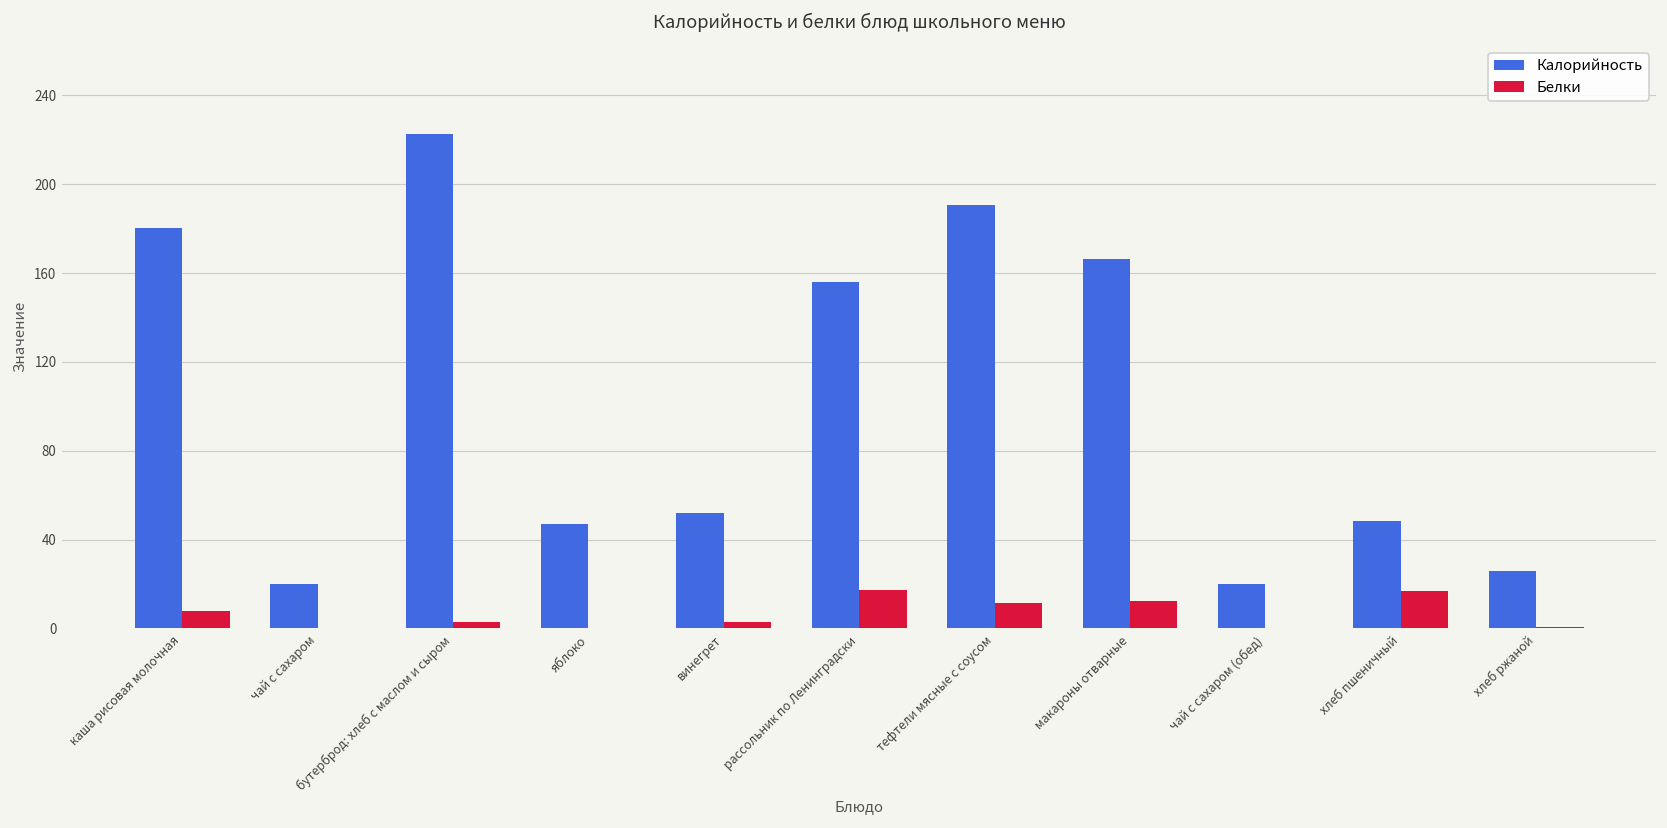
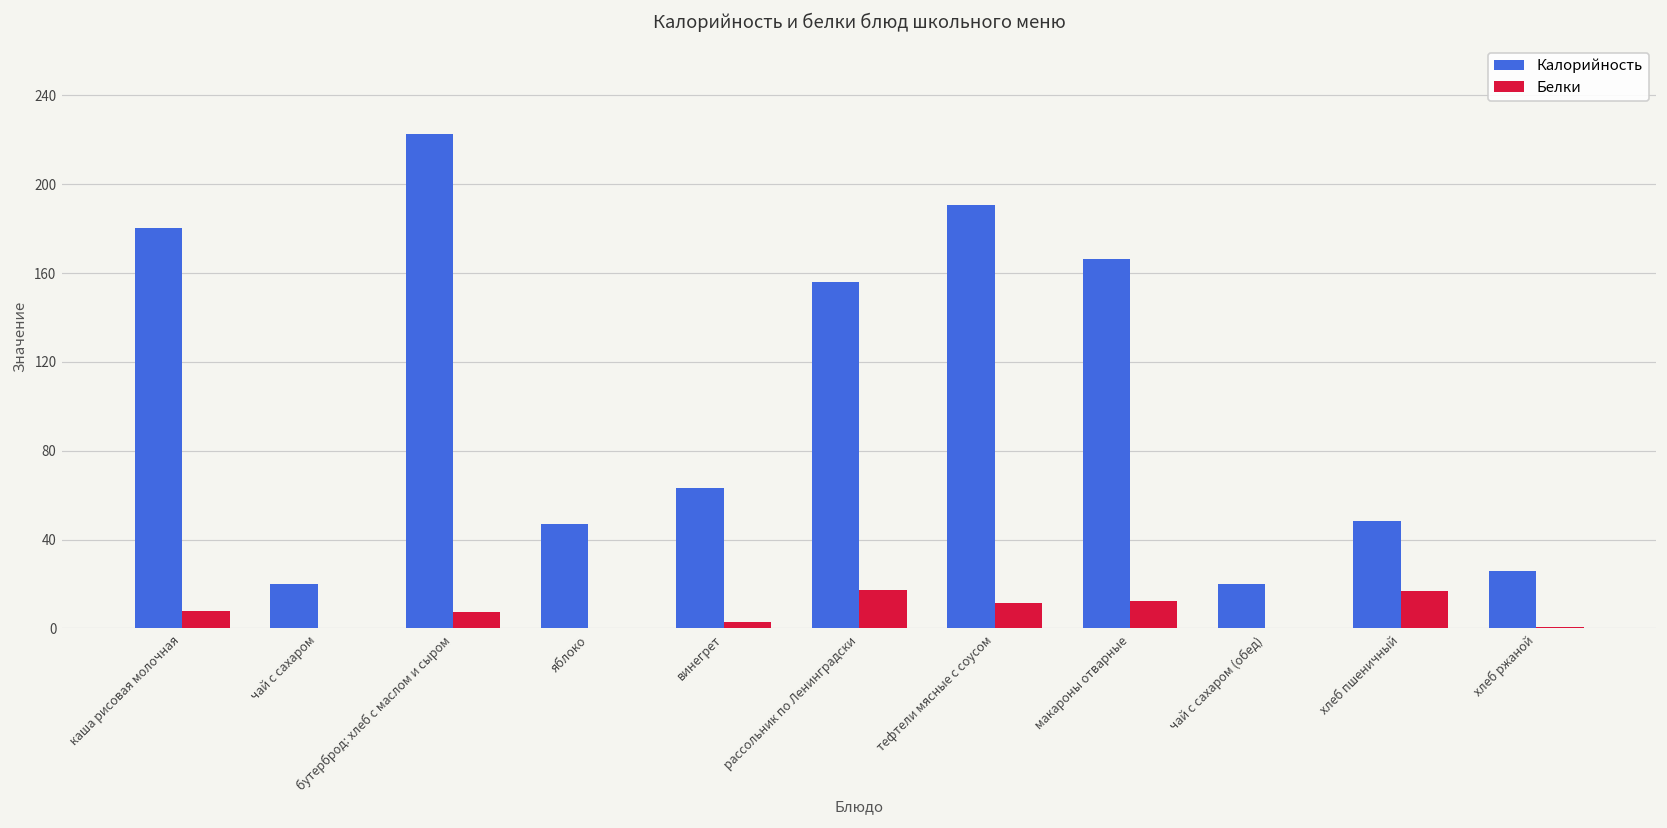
Белки, бутерброд: хлеб с маслом и сыром: 3 -> 7
Калорийность, винегрет: 52 -> 63
